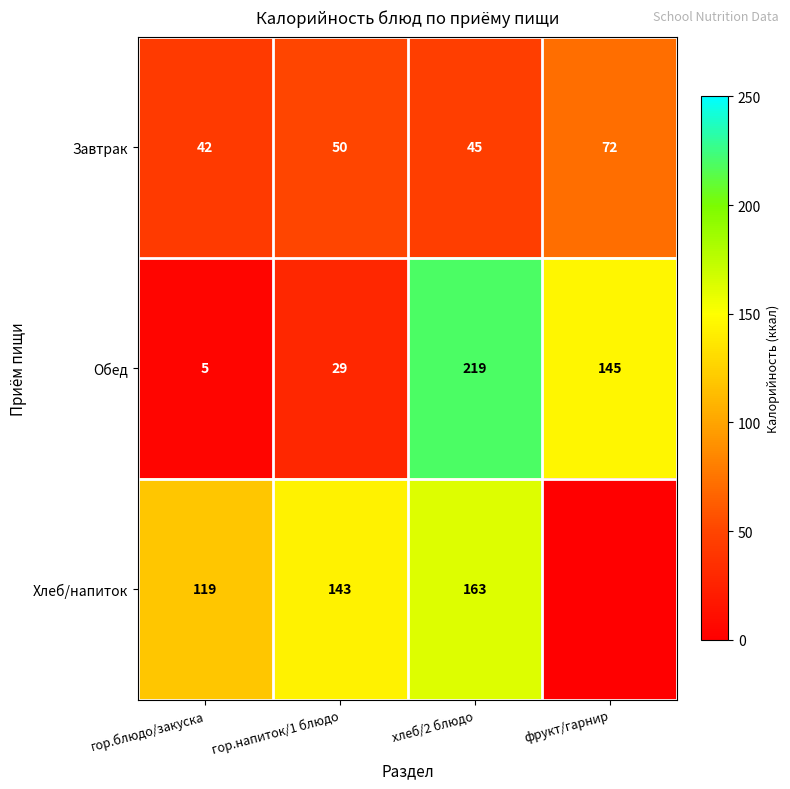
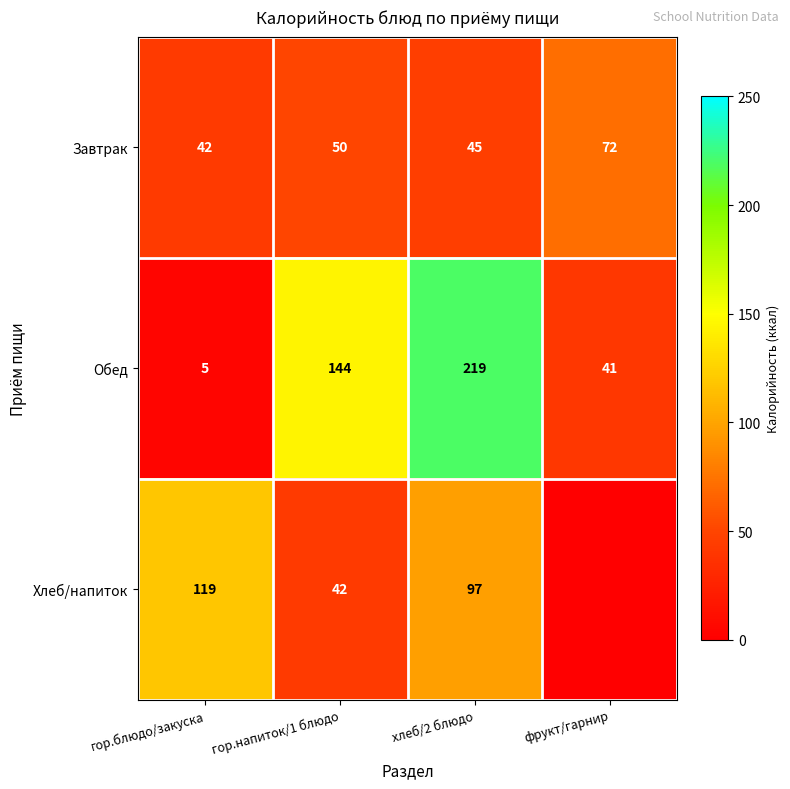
Обед, гор.напиток/1 блюдо: 29 -> 144
Обед, фрукт/гарнир: 145 -> 41
Хлеб/напиток, гор.напиток/1 блюдо: 143 -> 42
Хлеб/напиток, хлеб/2 блюдо: 163 -> 97
